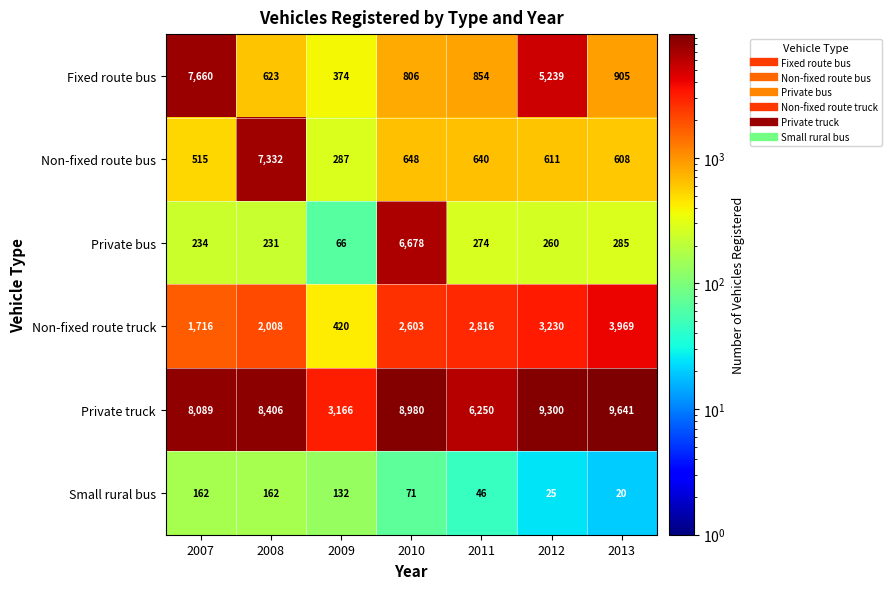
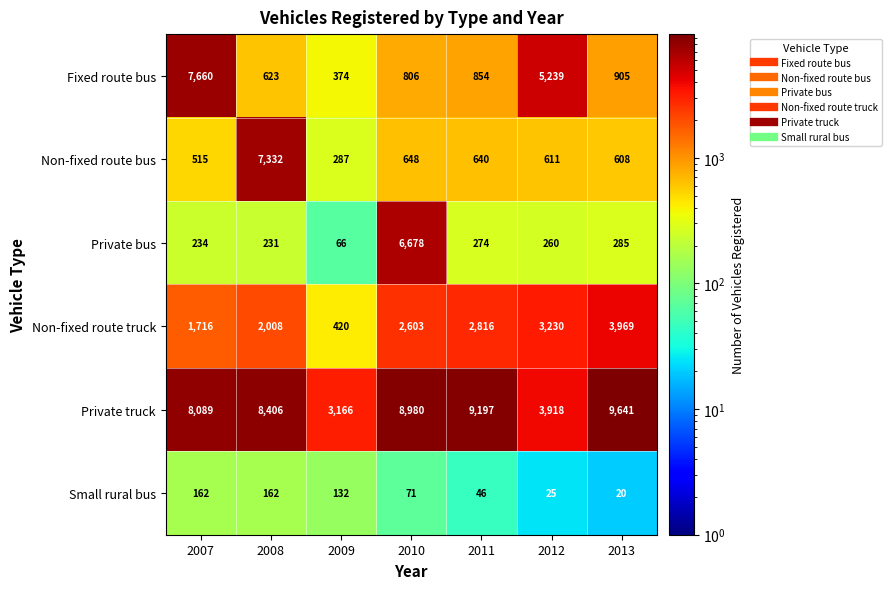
Private truck, 2011: 6,250 -> 9,197
Private truck, 2012: 9,300 -> 3,918
